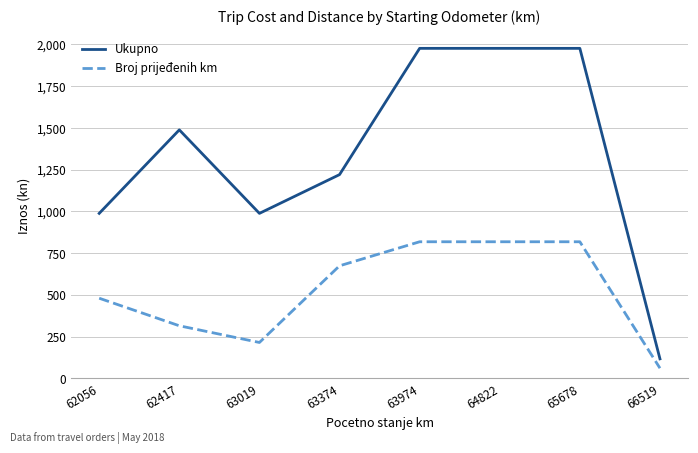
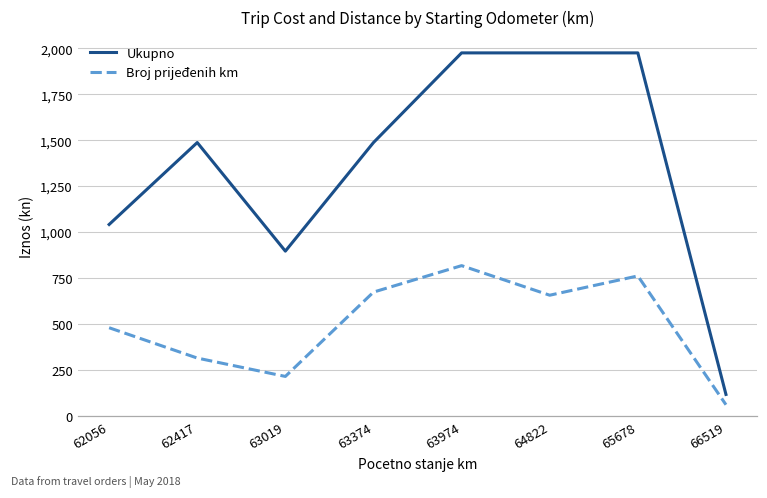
Ukupno, 62056: 990 -> 1,040
Ukupno, 63019: 990 -> 900
Ukupno, 63374: 1,220 -> 1,490
Broj prijeđenih km, 64822: 820 -> 660
Broj prijeđenih km, 65678: 820 -> 760
